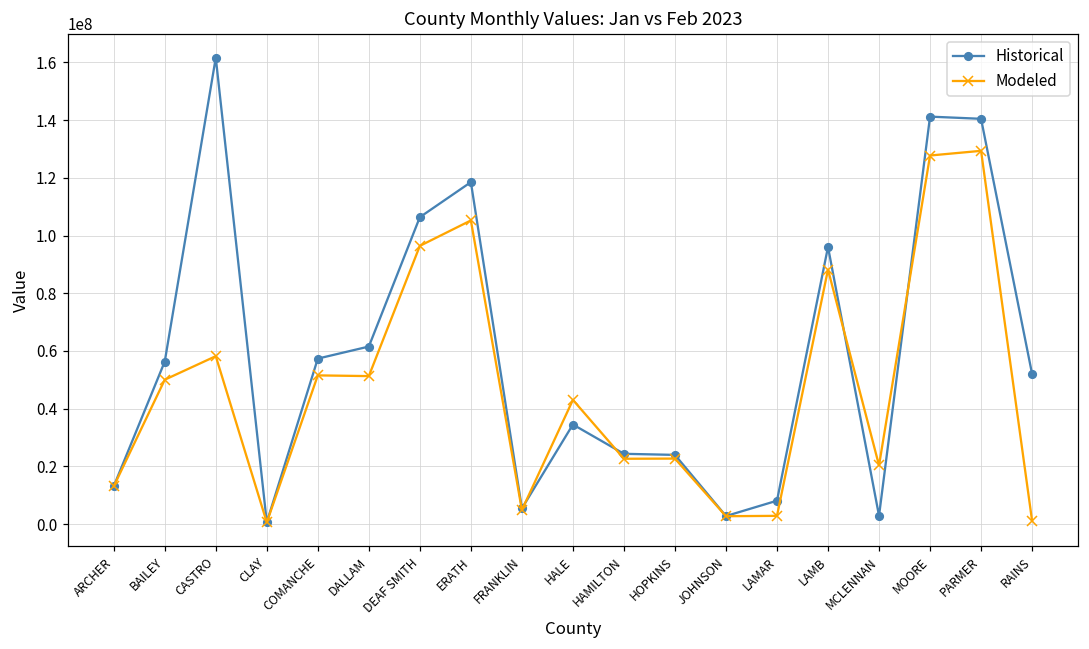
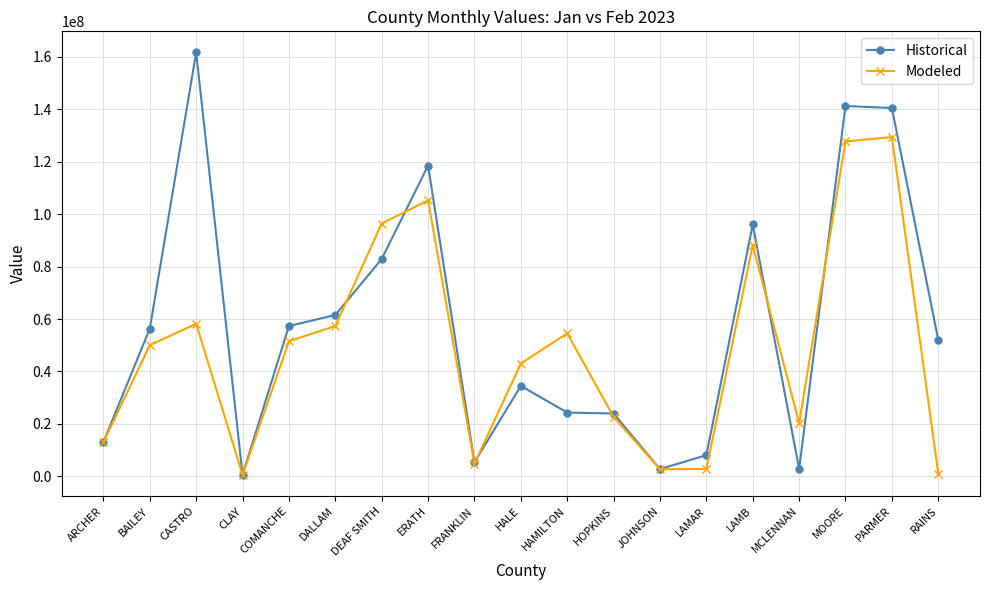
Modeled, DALLAM: 51000000 -> 57000000
Historical, DEAF SMITH: 106000000 -> 83000000
Modeled, HAMILTON: 23000000 -> 55000000
